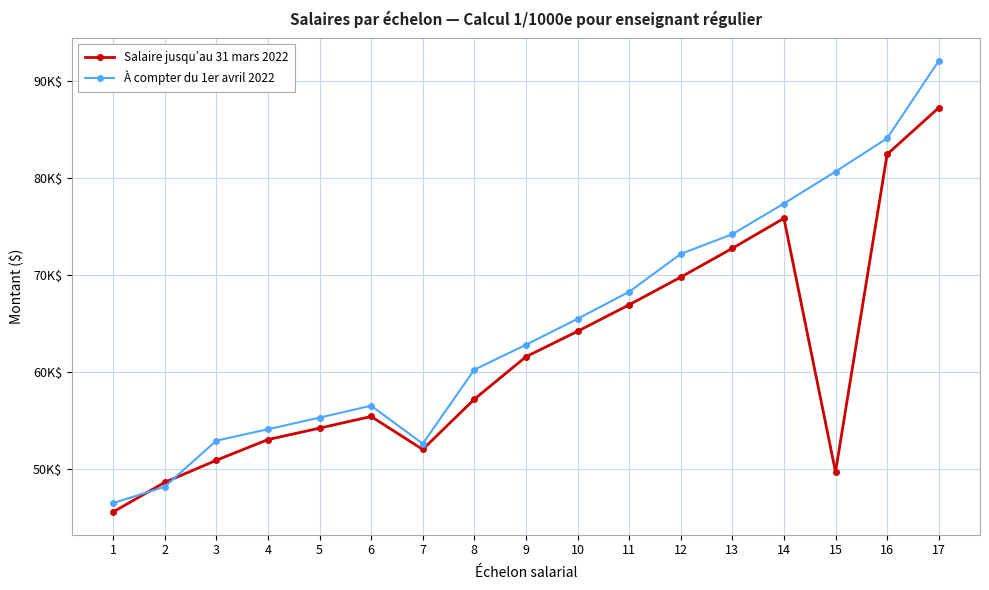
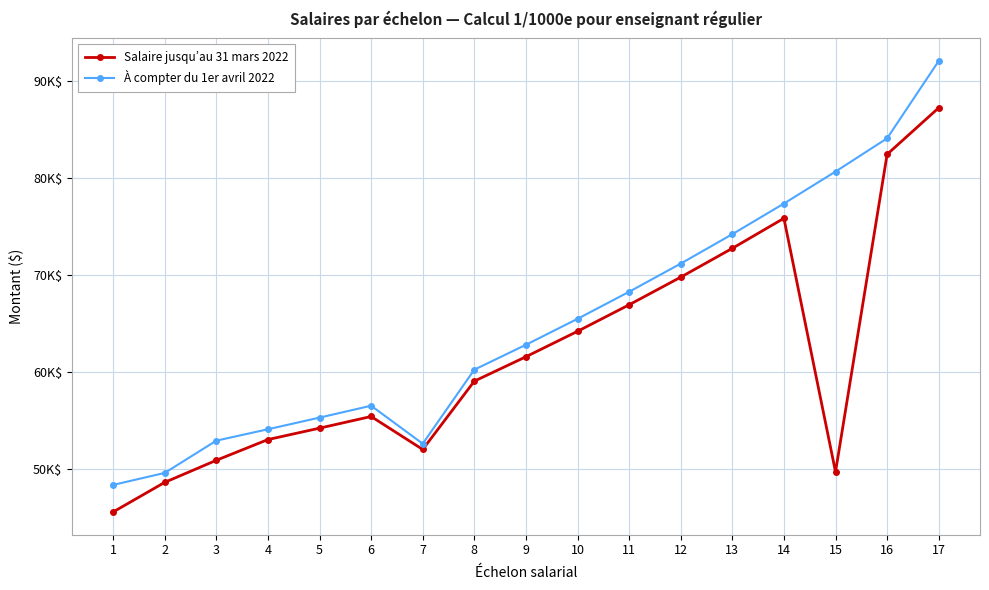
À compter du 1er avril 2022, 1: 47K$ -> 48K$
À compter du 1er avril 2022, 2: 48K$ -> 50K$
Salaire jusqu’au 31 mars 2022, 8: 57K$ -> 59K$
À compter du 1er avril 2022, 12: 72K$ -> 71K$
